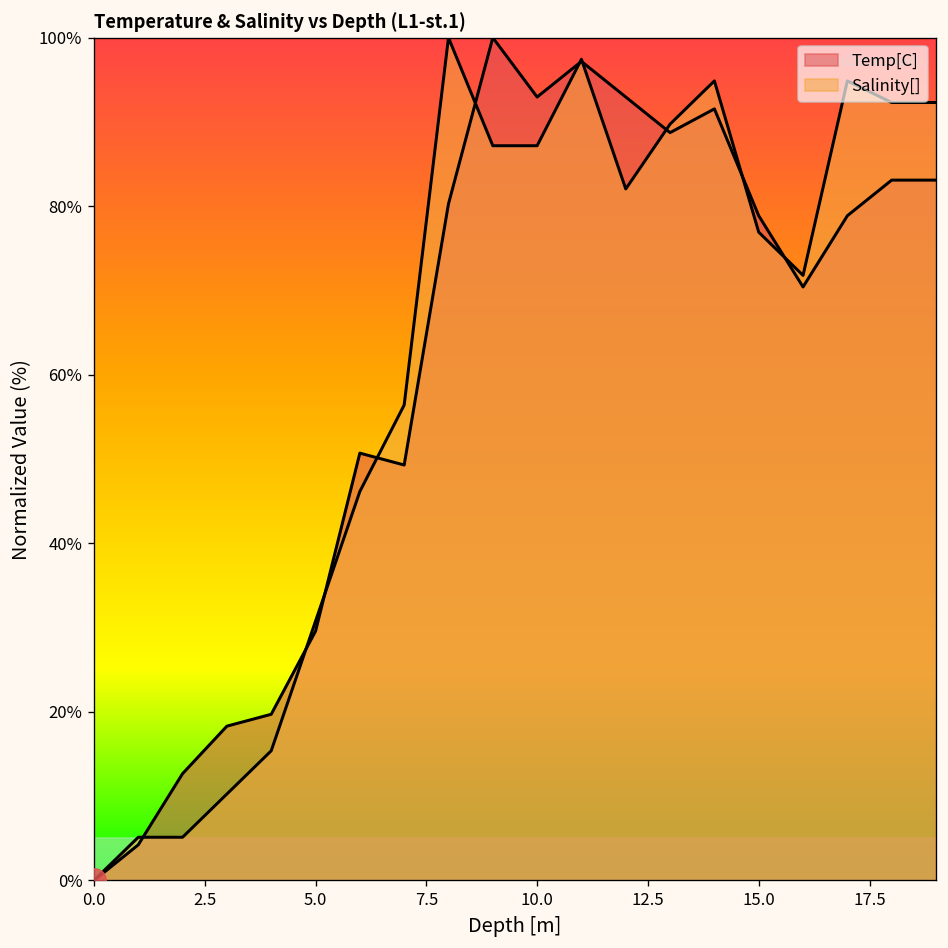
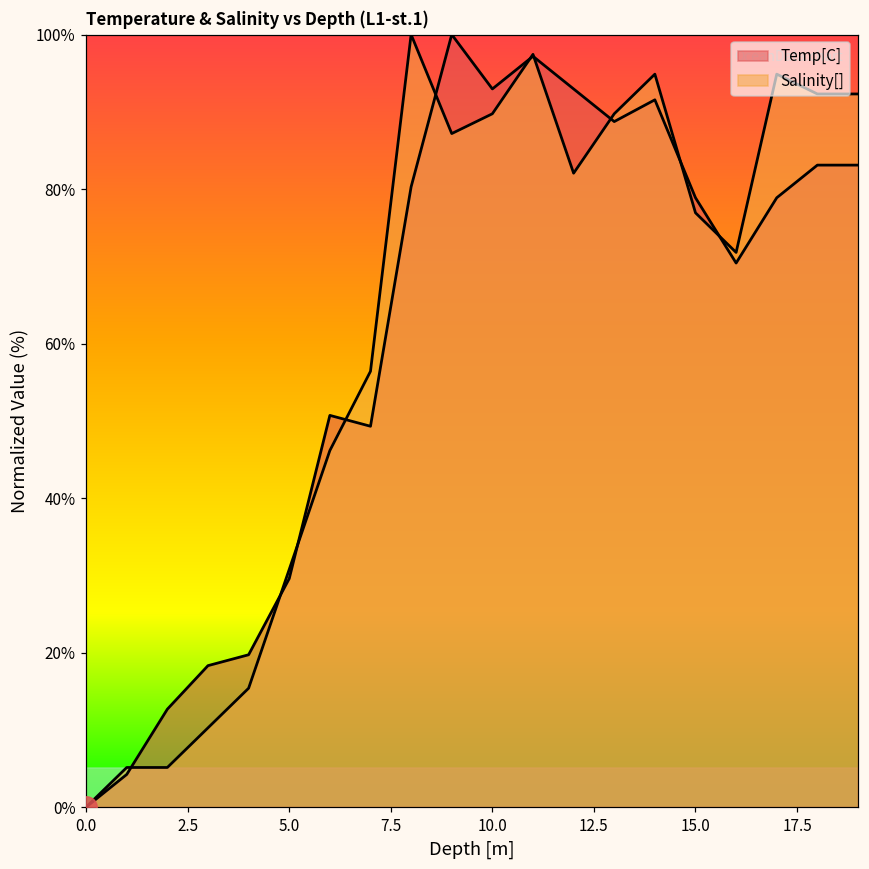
Salinity[], 10.0: 87% -> 90%
